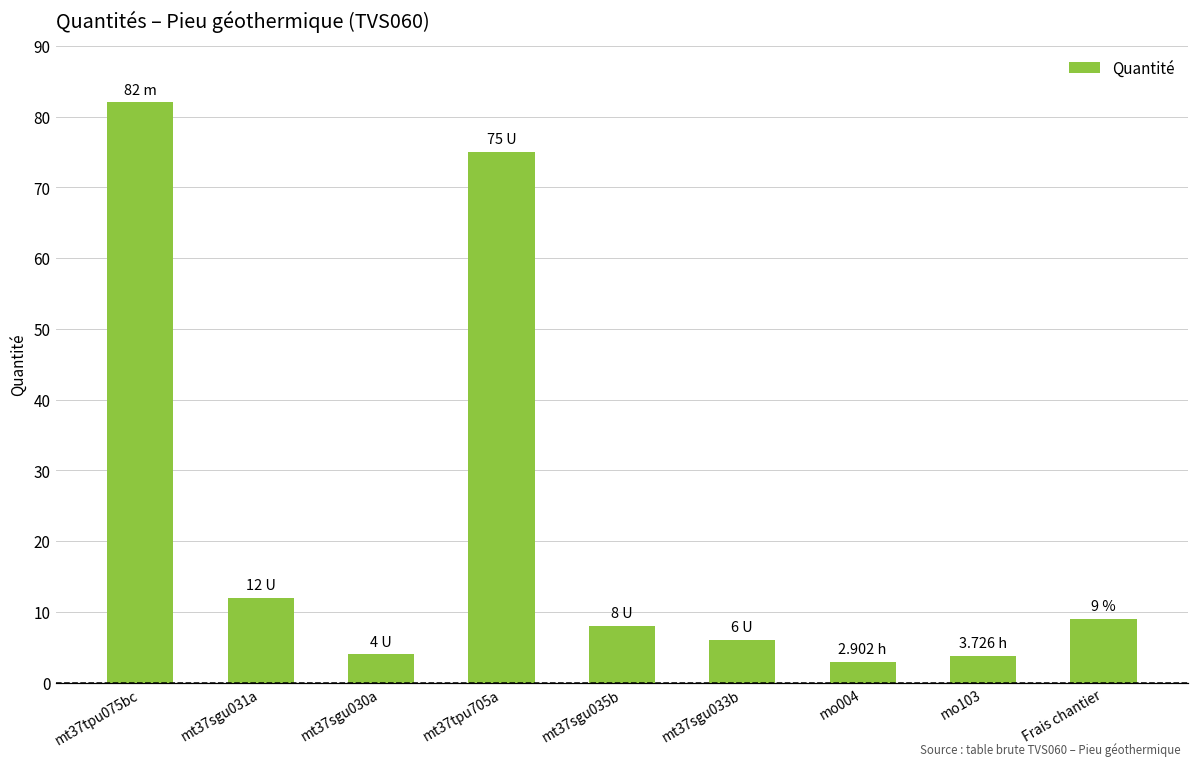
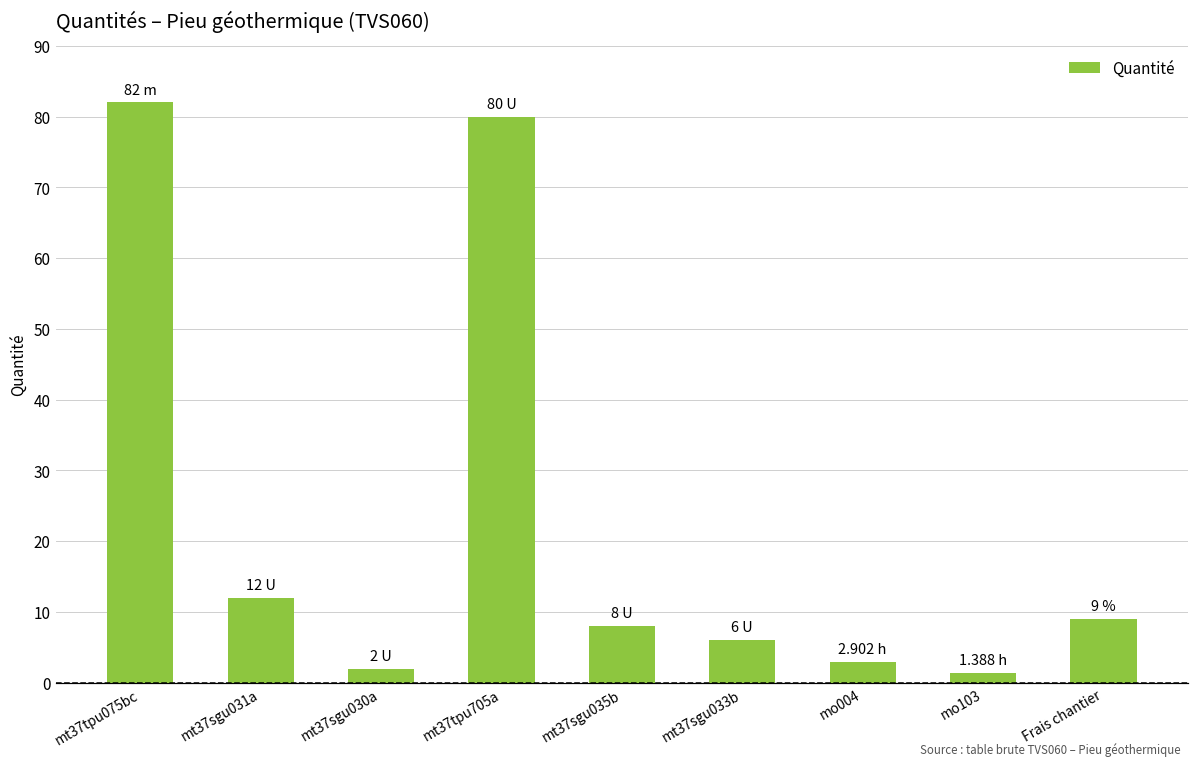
mt37sgu030a: 4 -> 2
mt37tpu705a: 75 -> 80
mo103: 3.726 -> 1.388
